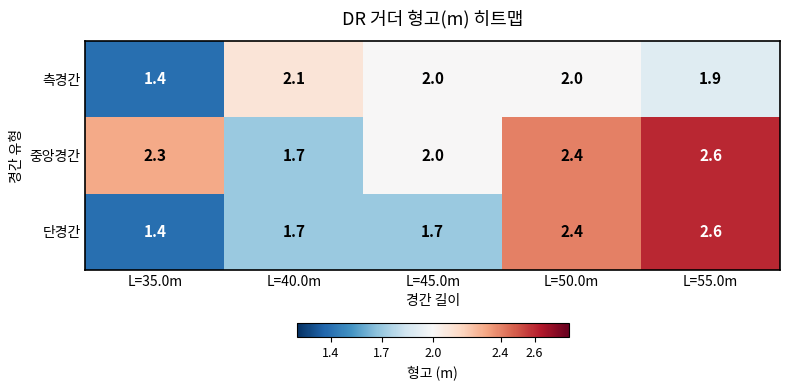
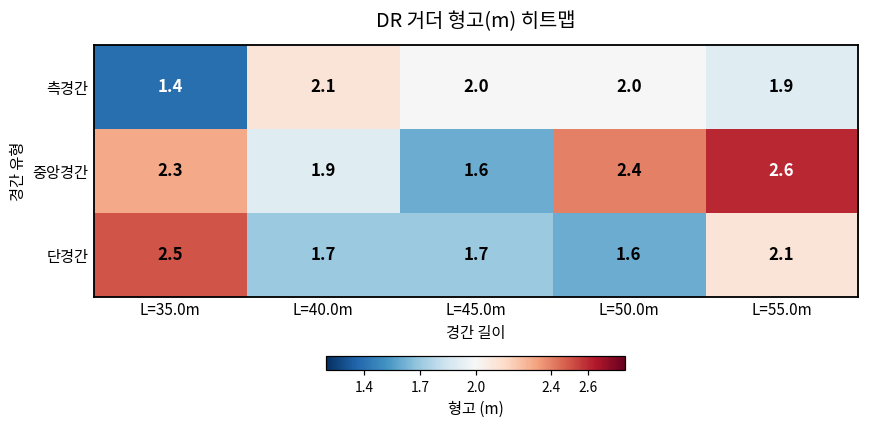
중앙경간, L=40.0m: 1.7 -> 1.9
중앙경간, L=45.0m: 2.0 -> 1.6
단경간, L=35.0m: 1.4 -> 2.5
단경간, L=50.0m: 2.4 -> 1.6
단경간, L=55.0m: 2.6 -> 2.1
